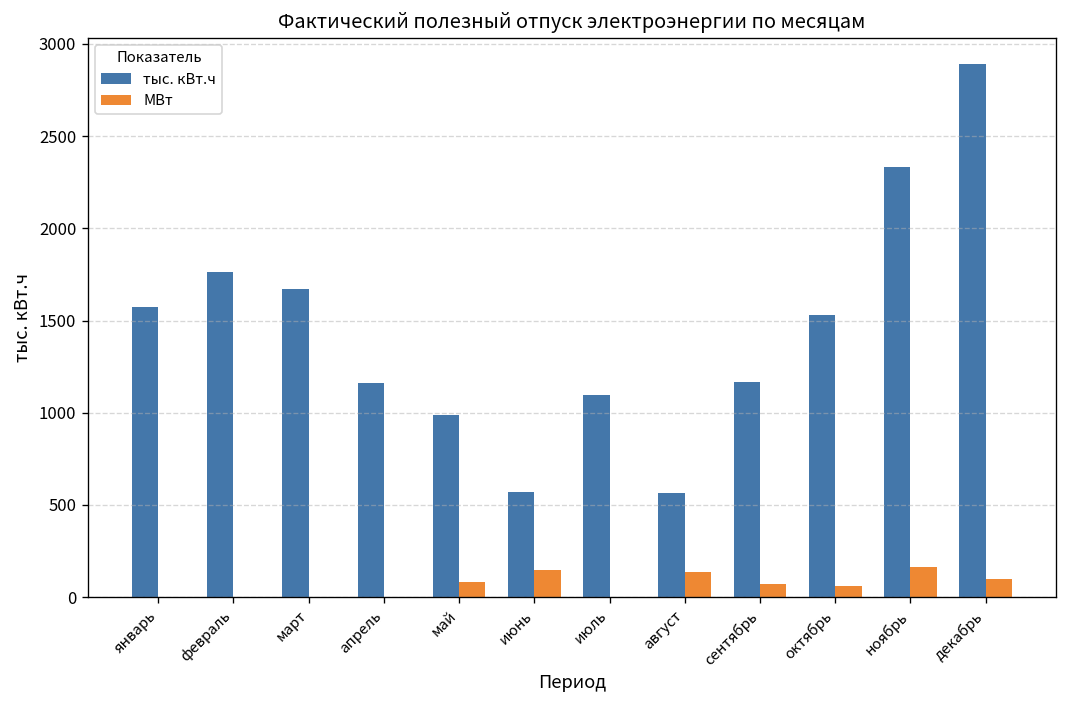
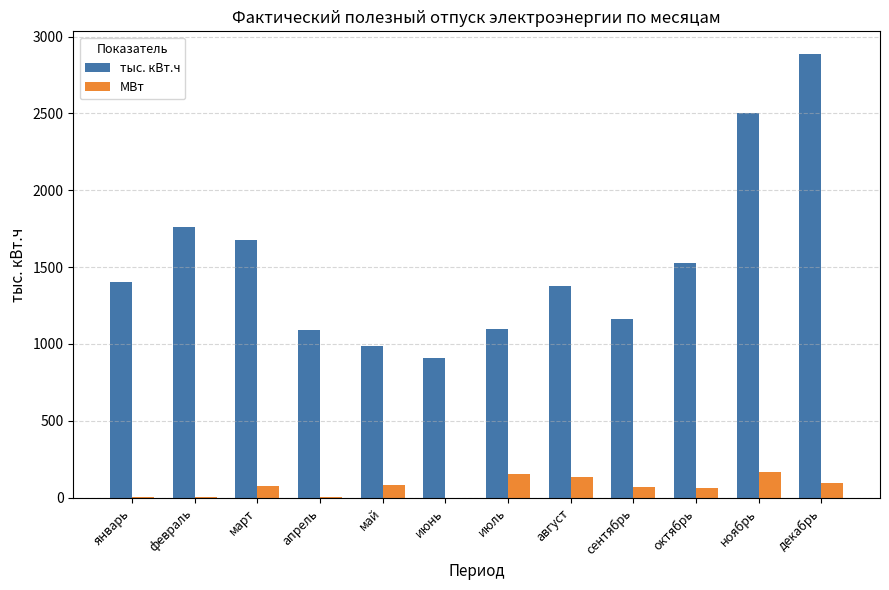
тыс. кВт.ч, январь: 1580 -> 1400
МВт, март: 0 -> 80
тыс. кВт.ч, апрель: 1160 -> 1090
тыс. кВт.ч, июнь: 570 -> 910
МВт, июнь: 150 -> 0
МВт, июль: 0 -> 150
тыс. кВт.ч, август: 560 -> 1380
тыс. кВт.ч, ноябрь: 2330 -> 2500
